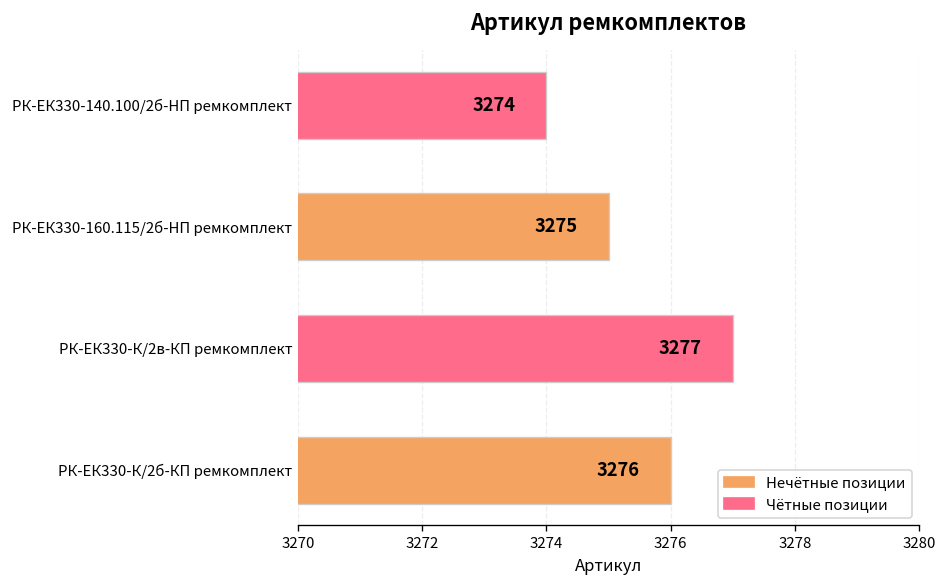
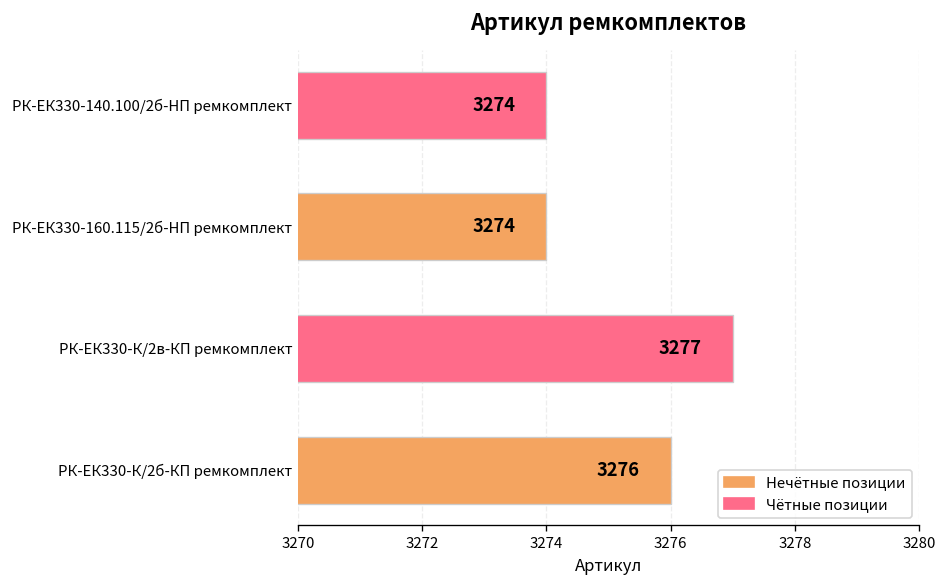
РК-ЕК330-160.115/2б-HП ремкомплект: 3275 -> 3274
